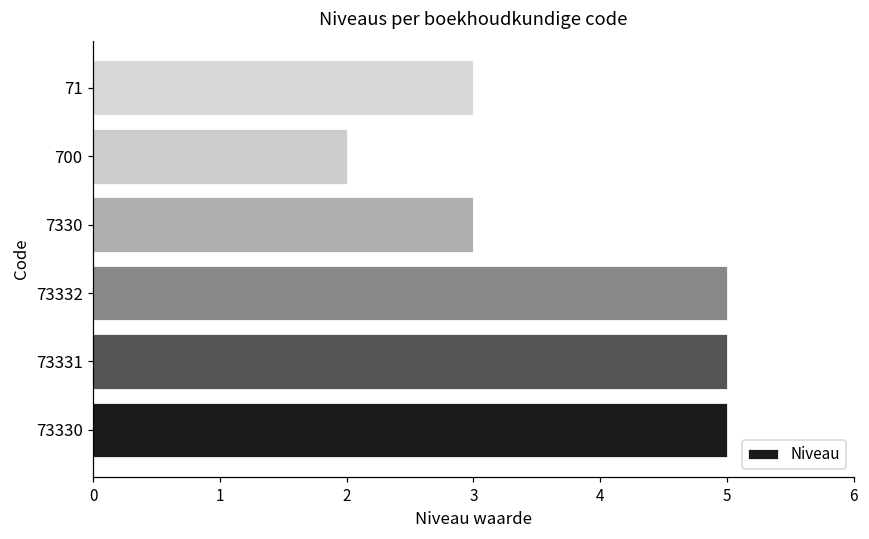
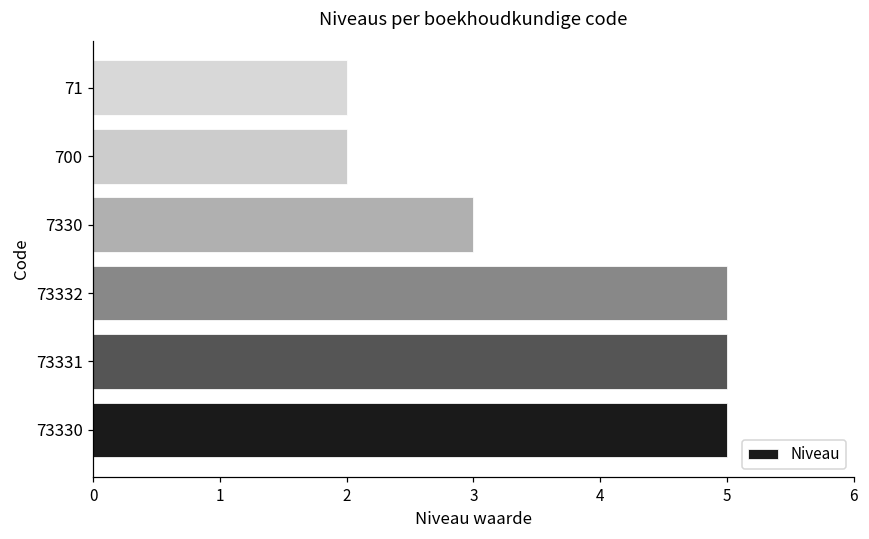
71: 3 -> 2
